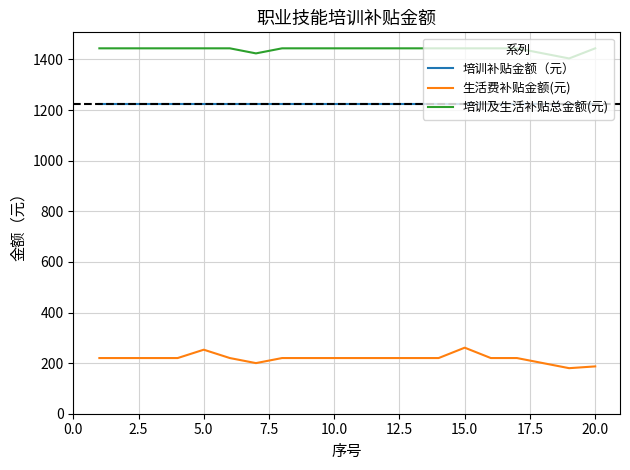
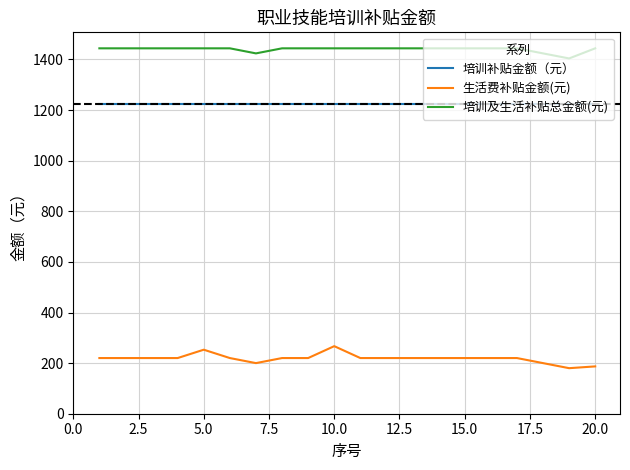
生活费补贴金额(元), 10.0: 220 -> 270
生活费补贴金额(元), 15.0: 260 -> 220
